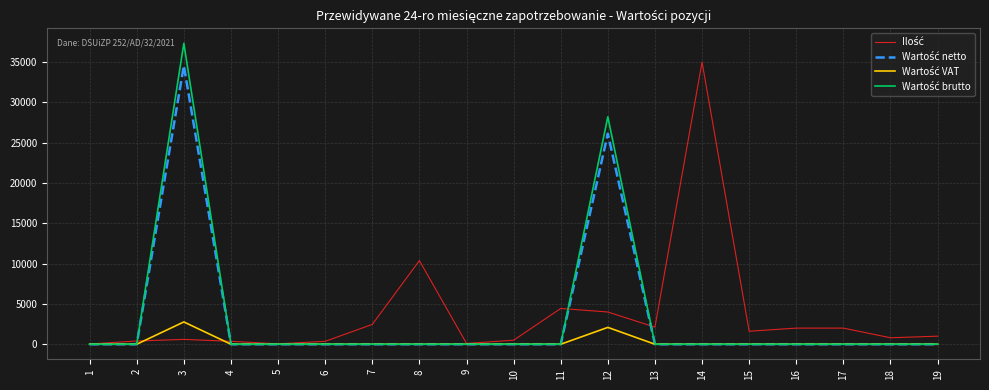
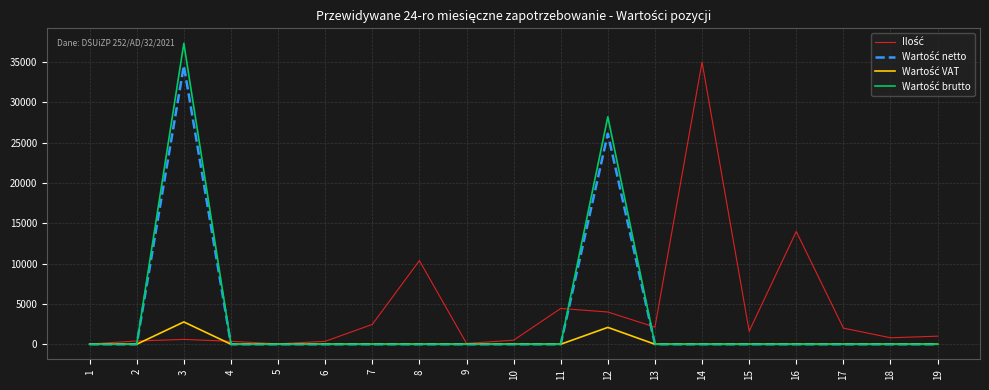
Ilość, 16: 2000 -> 14000
